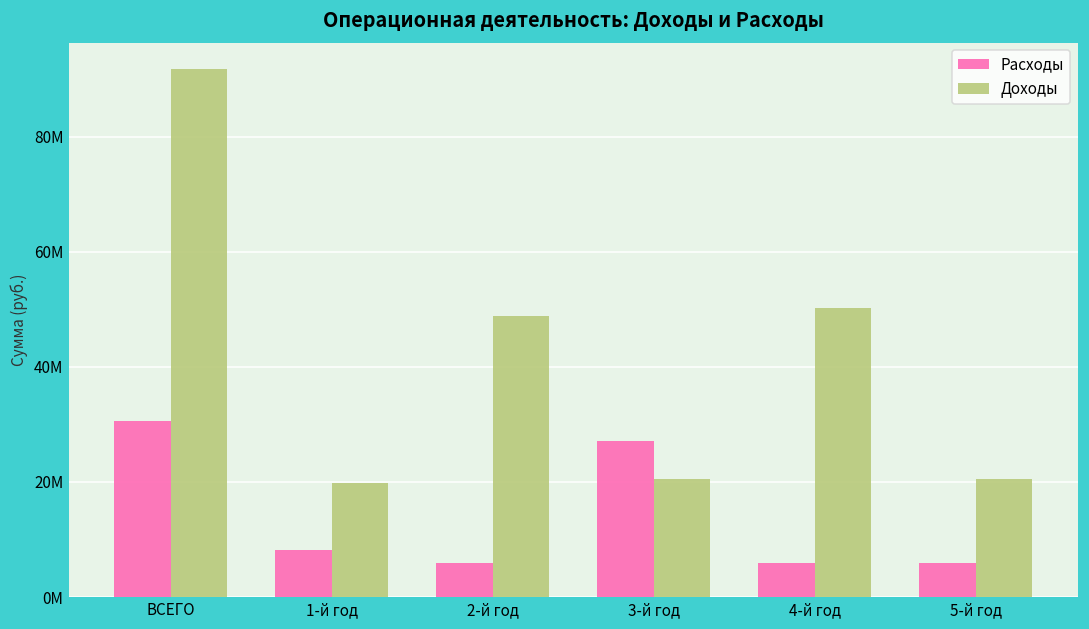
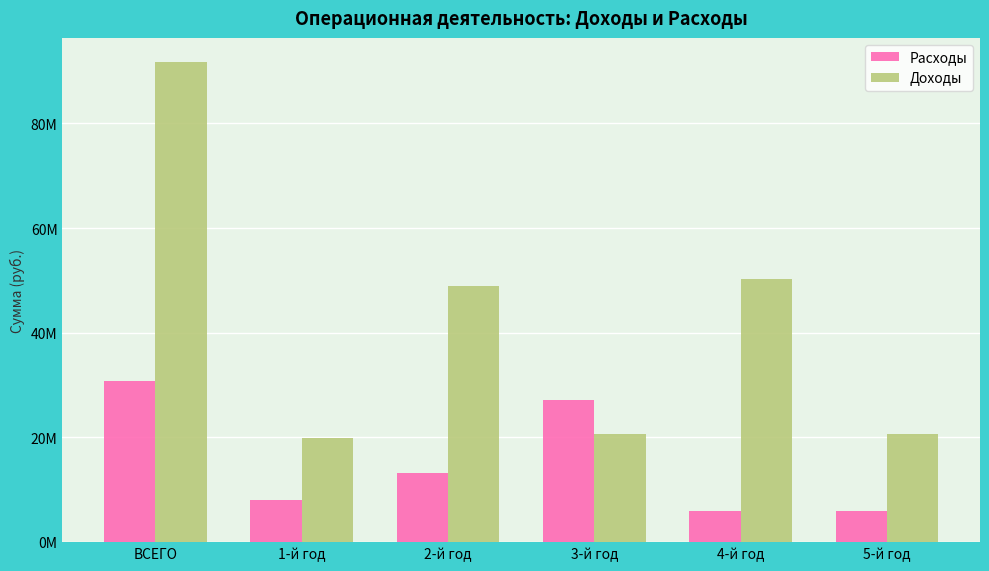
Расходы, 2-й год: 6000000 -> 13000000
